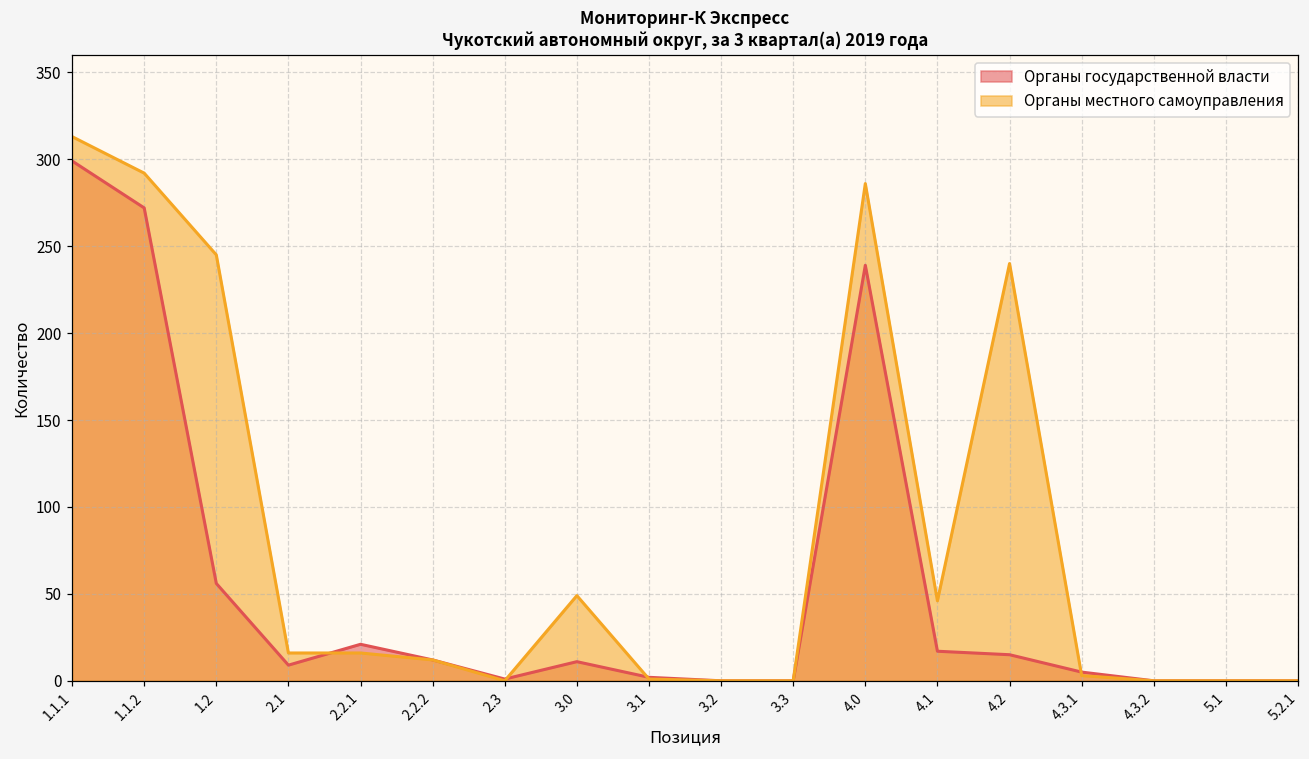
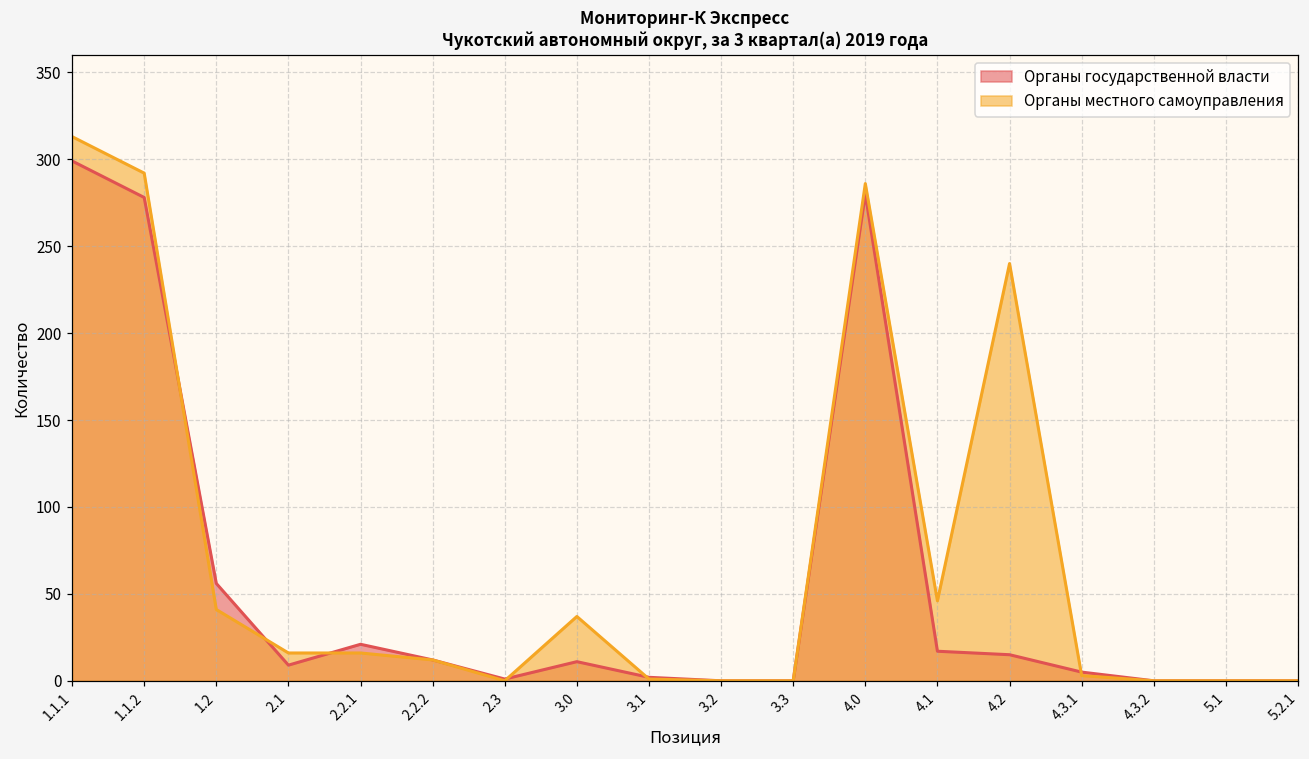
Органы государственной власти, 1.1.2: 272 -> 278
Органы местного самоуправления, 1.2: 245 -> 41
Органы местного самоуправления, 3.0: 49 -> 37
Органы государственной власти, 4.0: 239 -> 280
